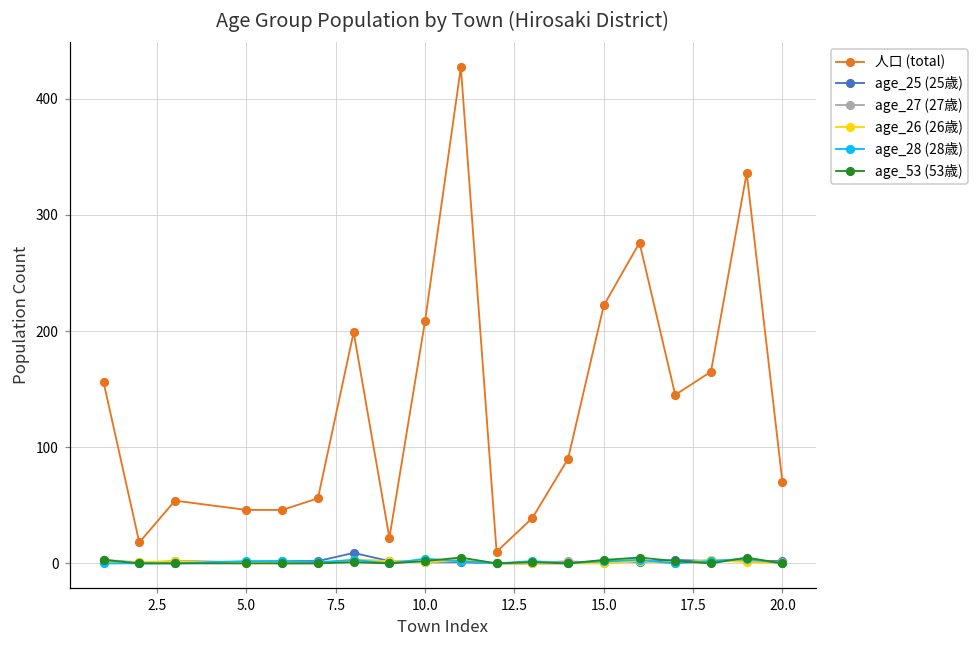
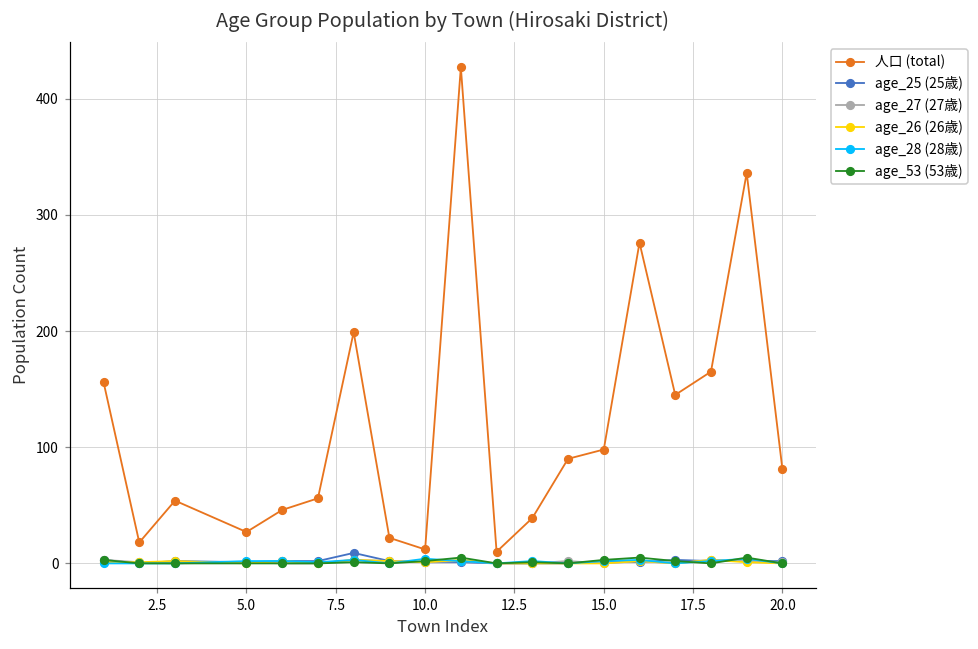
人口 (total), 5.0: 46 -> 27
人口 (total), 10.0: 209 -> 12
人口 (total), 15.0: 222 -> 98
人口 (total), 20.0: 70 -> 81
